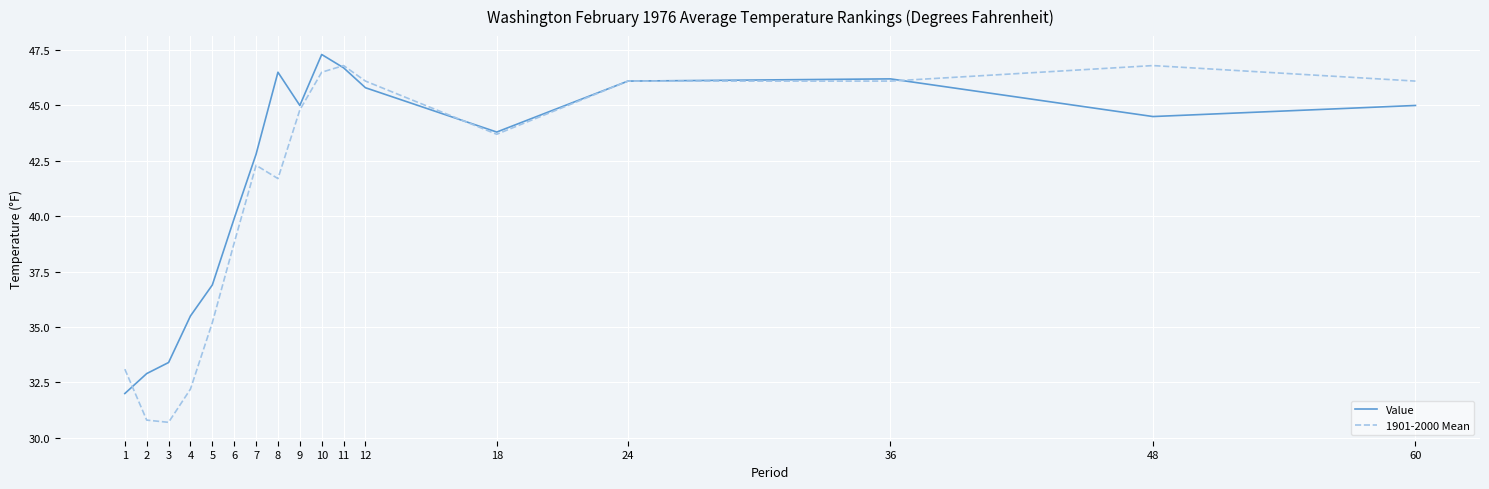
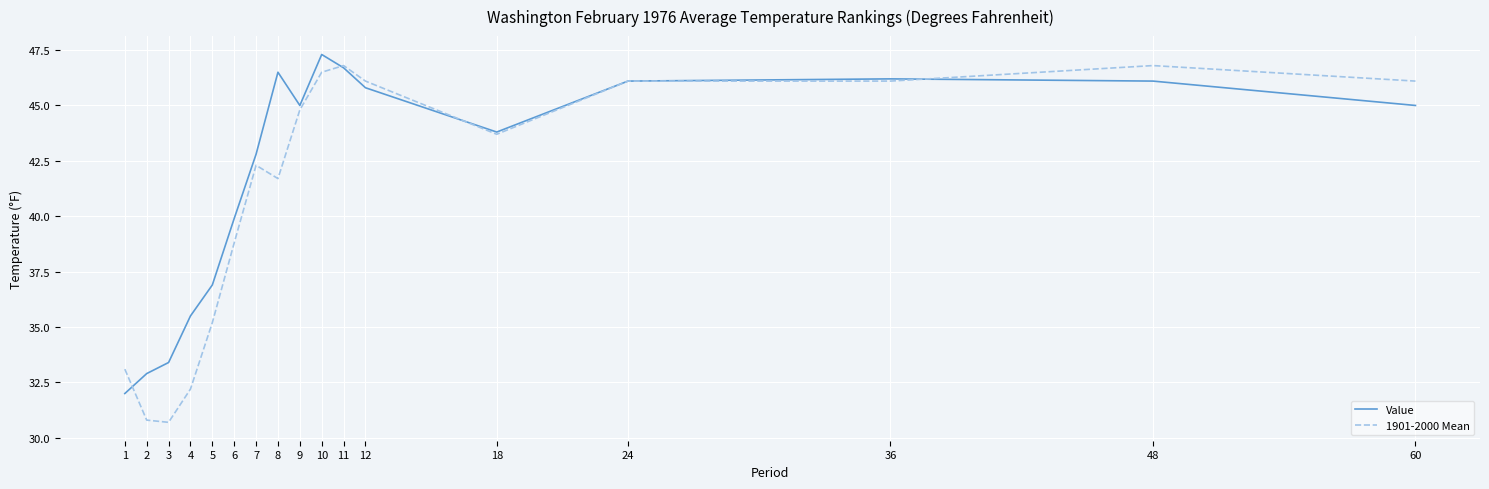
Value, 48: 44.5 -> 46.1
